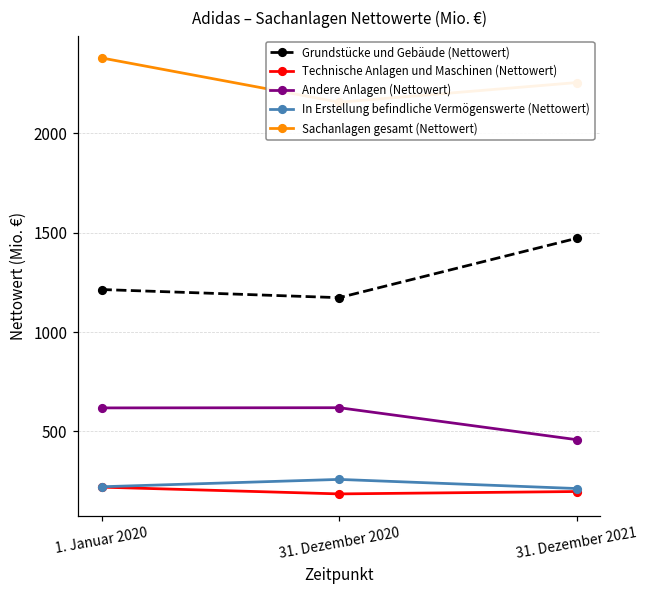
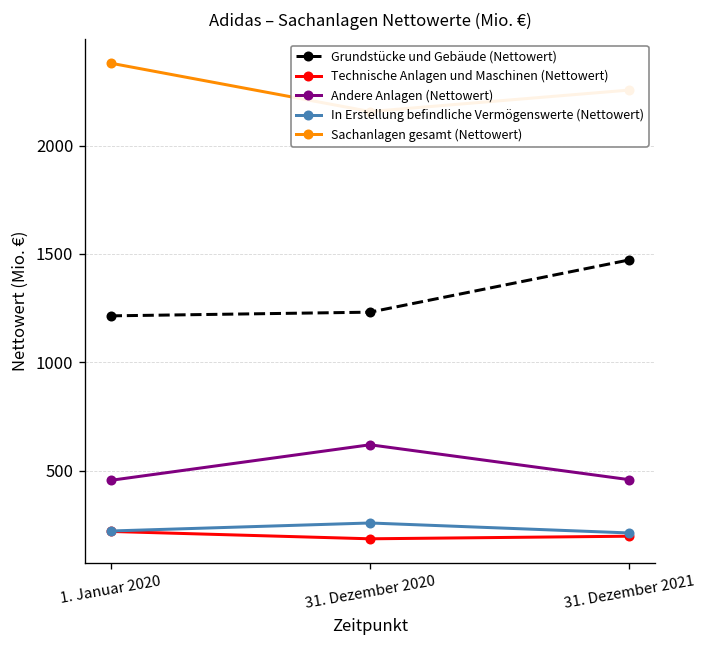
Andere Anlagen (Nettowert), 1. Januar 2020: 620 -> 460
Grundstücke und Gebäude (Nettowert), 31. Dezember 2020: 1170 -> 1230
